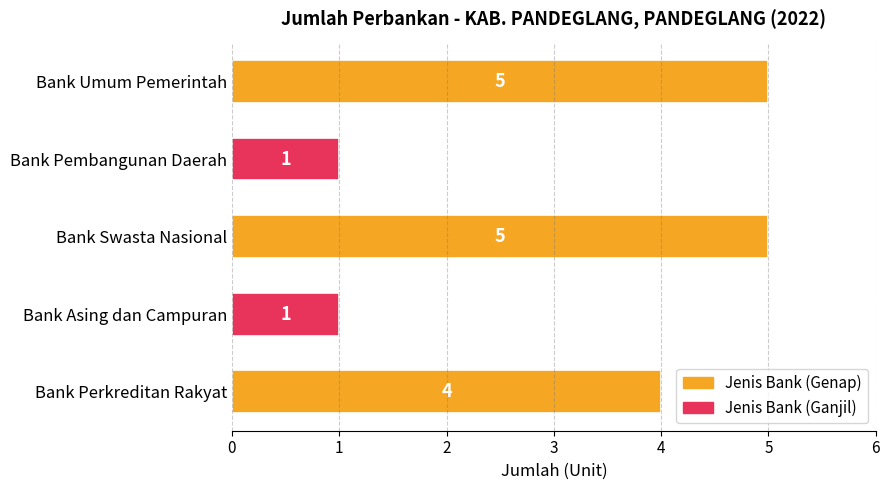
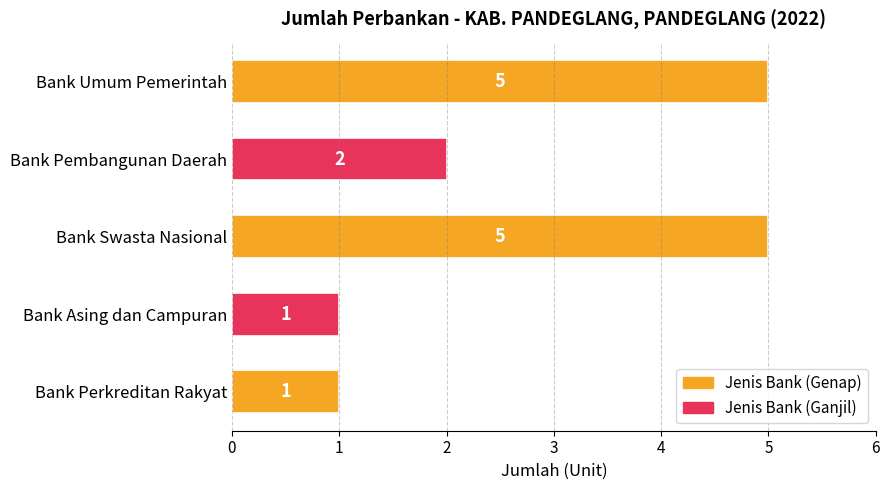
Bank Pembangunan Daerah: 1 -> 2
Bank Perkreditan Rakyat: 4 -> 1
